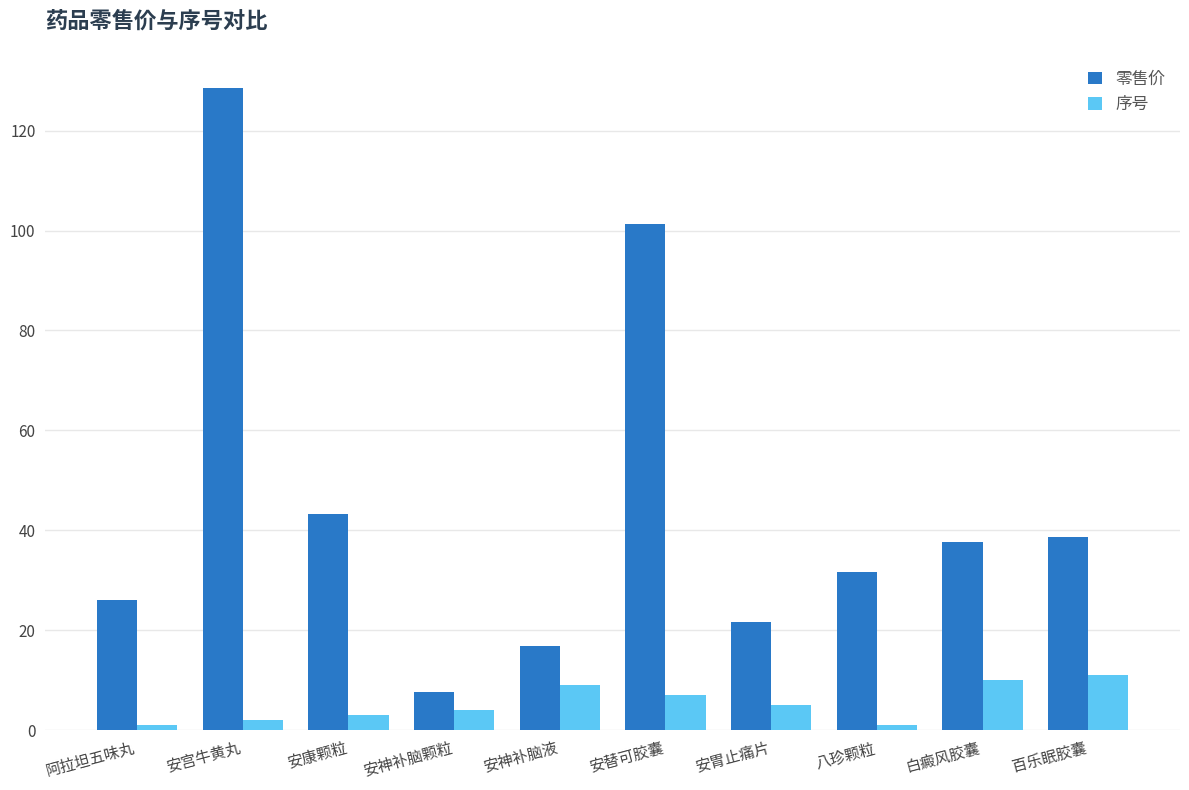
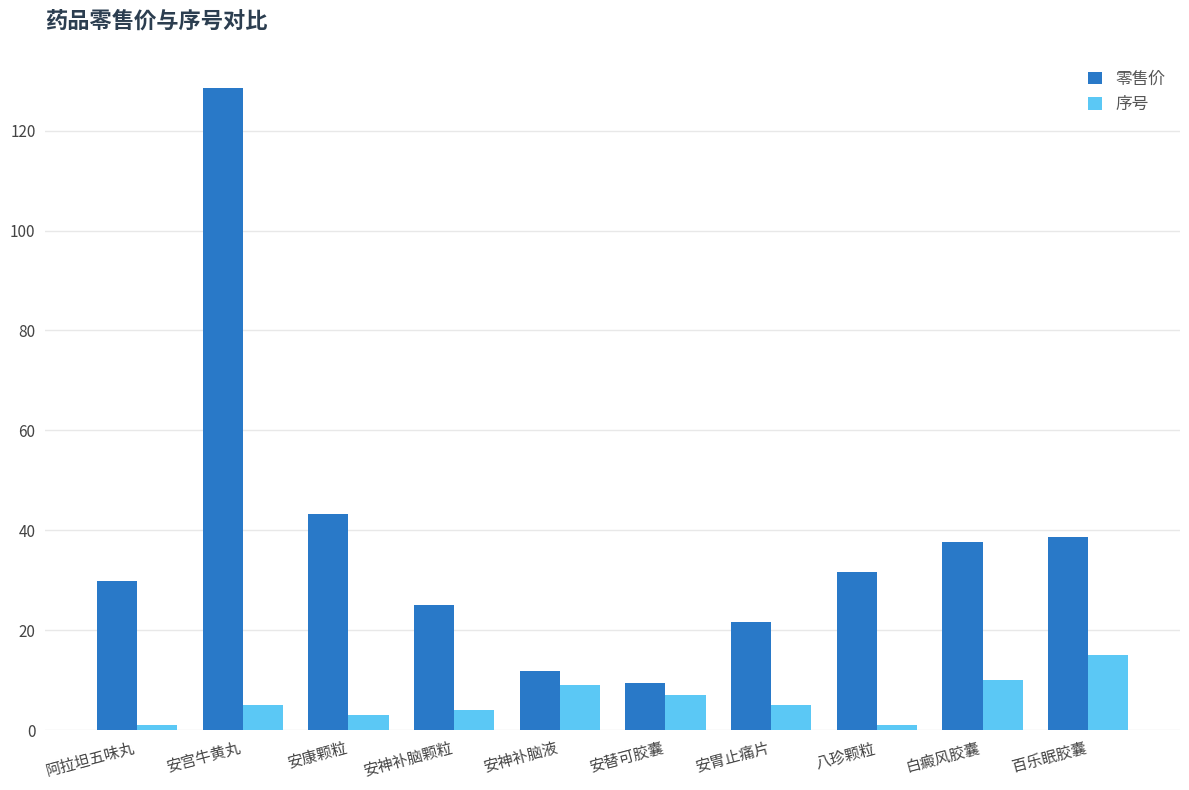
零售价, 阿拉坦五味丸: 26 -> 30
序号, 安宫牛黄丸: 2 -> 5
零售价, 安神补脑颗粒: 8 -> 25
零售价, 安神补脑液: 17 -> 12
零售价, 安替可胶囊: 101 -> 9
序号, 百乐眠胶囊: 11 -> 15
